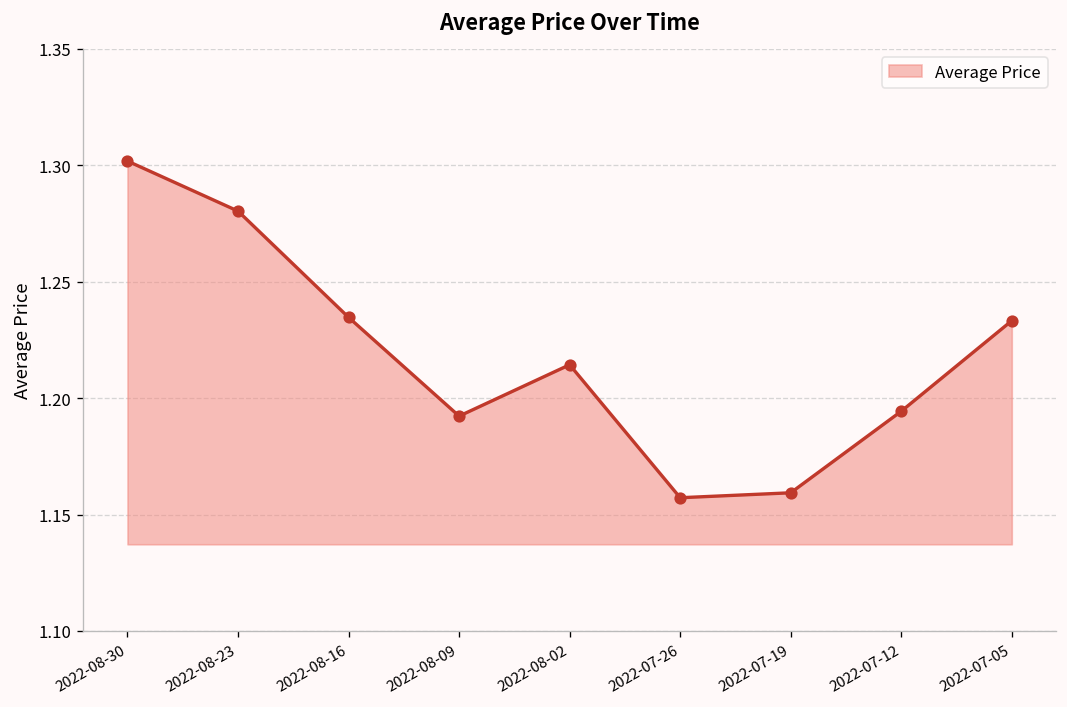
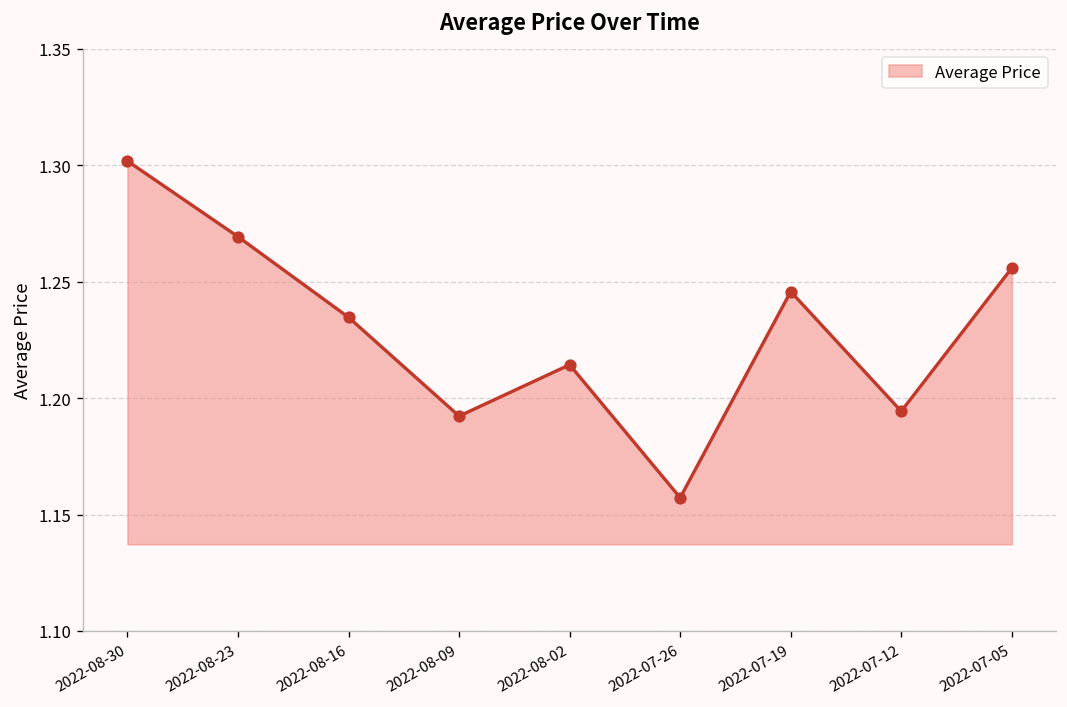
2022-08-23: 1.280 -> 1.269
2022-07-19: 1.159 -> 1.246
2022-07-05: 1.233 -> 1.256
